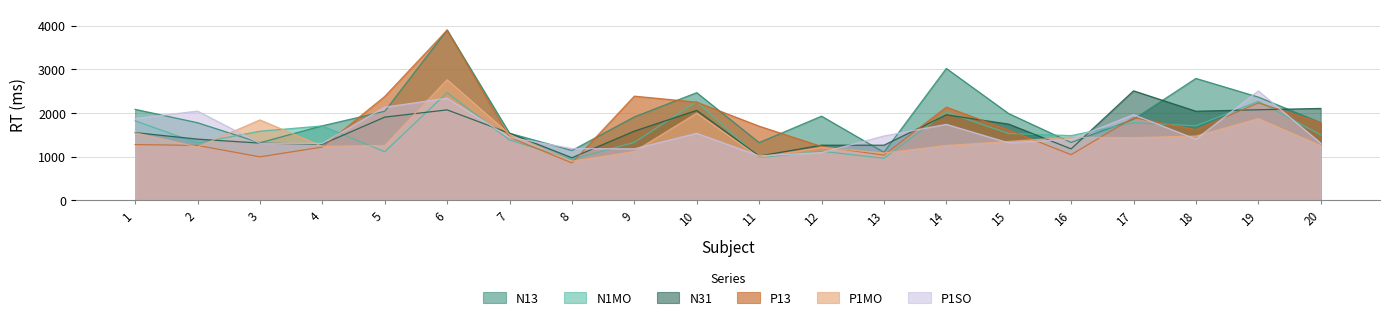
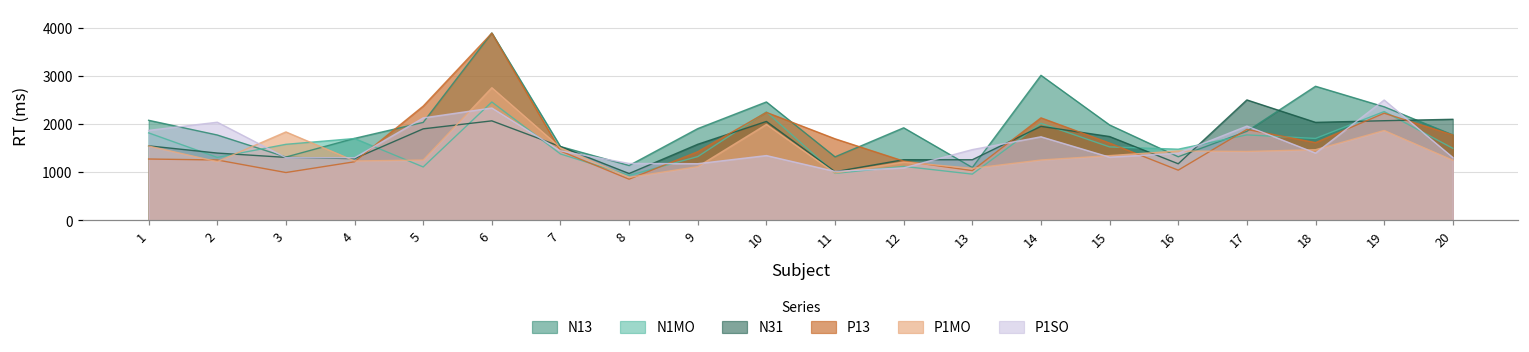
P13, 9: 2400 -> 1400
P1SO, 10: 1500 -> 1400
